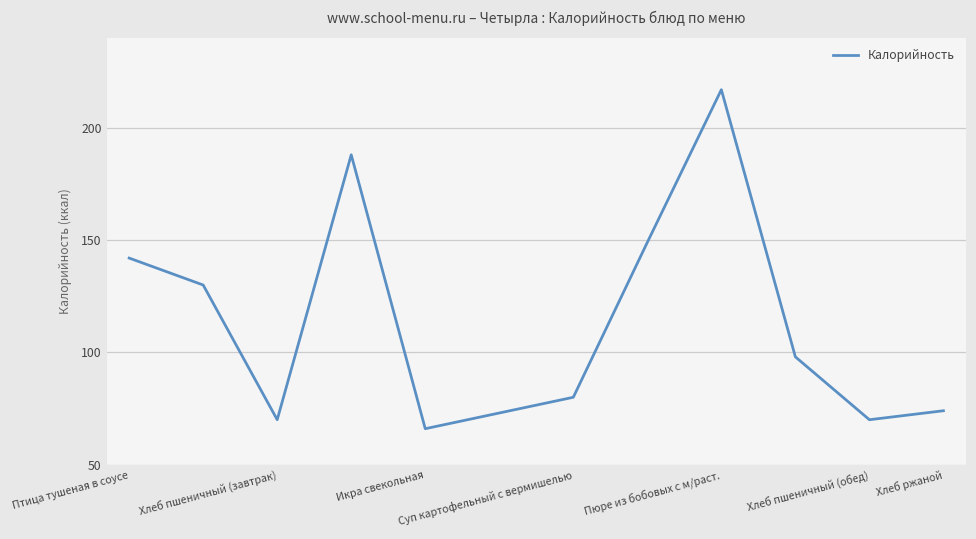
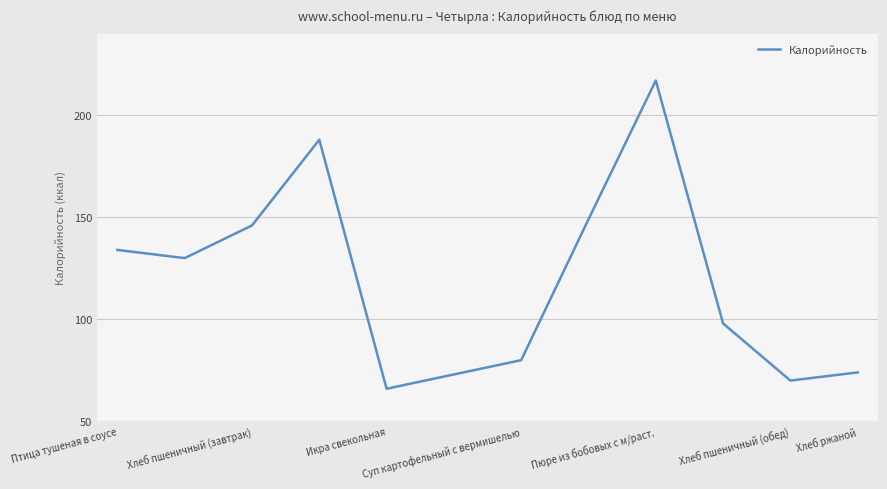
Птица тушеная в соусе: 142 -> 134
Хлеб пшеничный (завтрак): 70 -> 146
